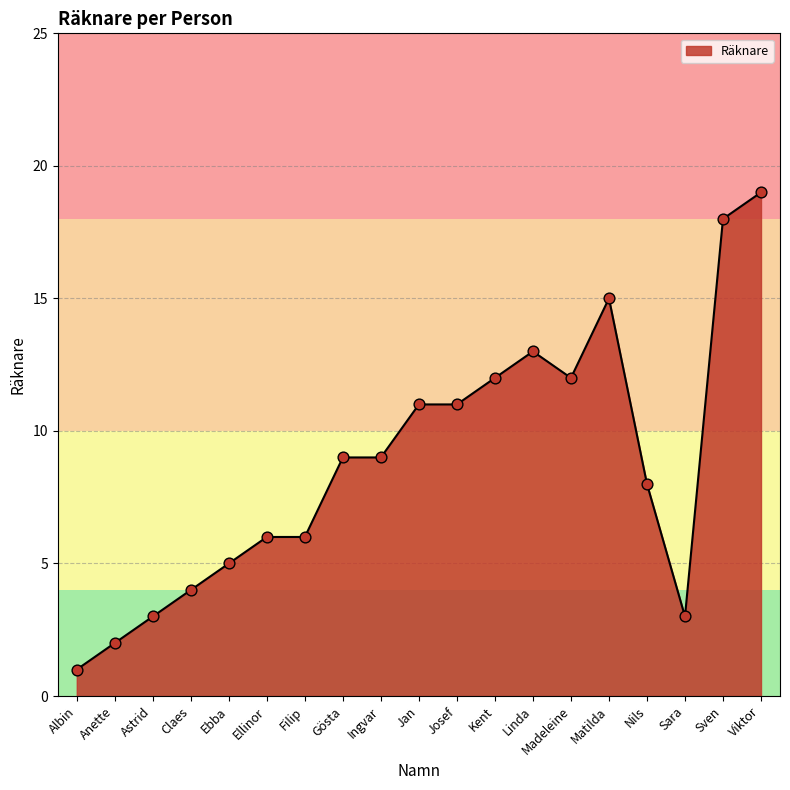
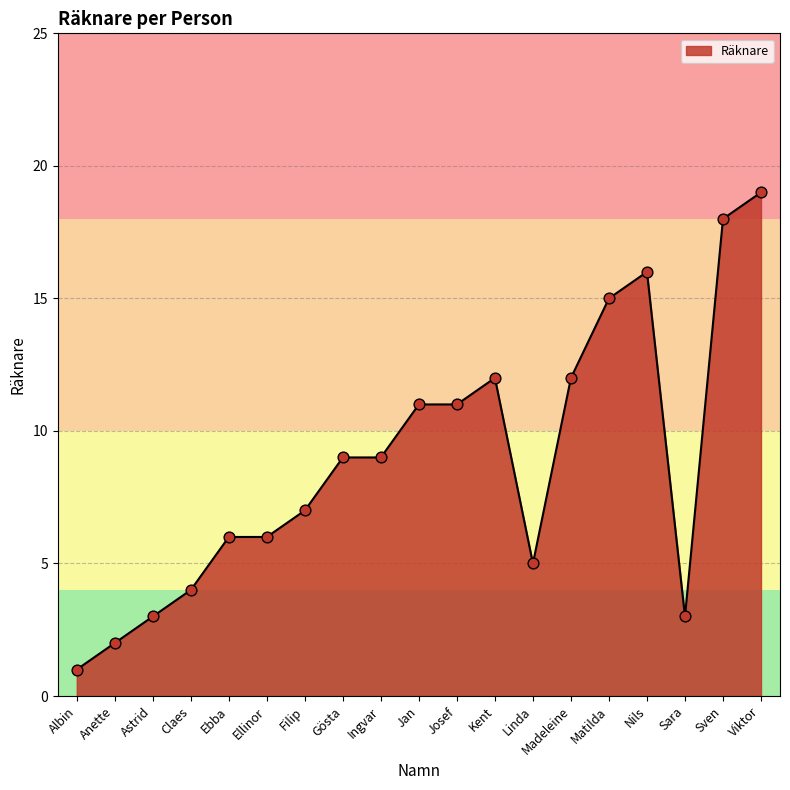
Ebba: 5 -> 6
Filip: 6 -> 7
Linda: 13 -> 5
Nils: 8 -> 16
